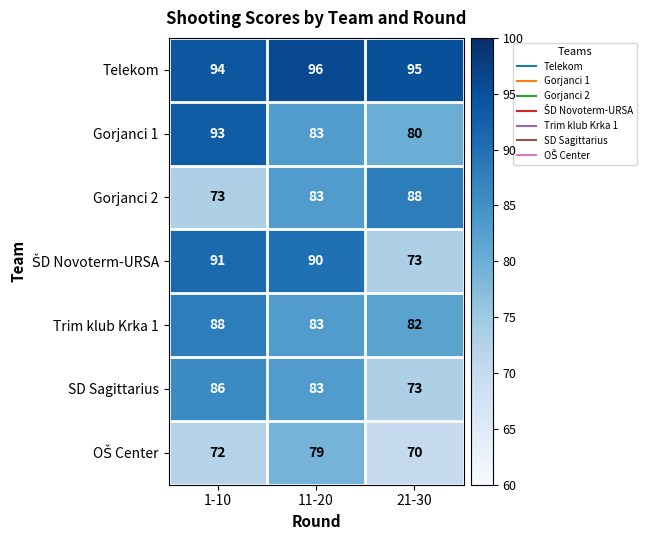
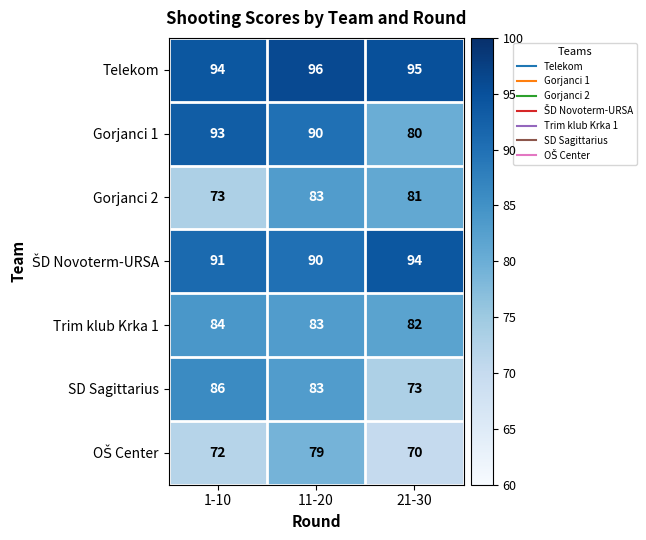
Gorjanci 1, 11-20: 83 -> 90
Gorjanci 2, 21-30: 88 -> 81
ŠD Novoterm-URSA, 21-30: 73 -> 94
Trim klub Krka 1, 1-10: 88 -> 84
